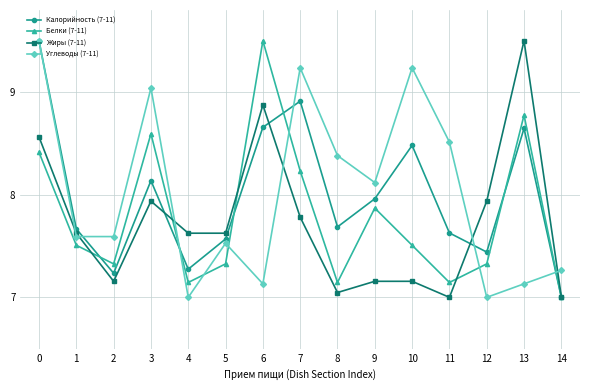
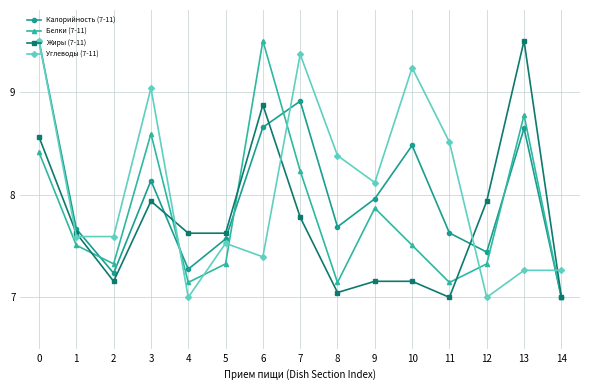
Углеводы (7-11), 6: 7.13 -> 7.39
Углеводы (7-11), 7: 9.24 -> 9.37
Углеводы (7-11), 13: 7.13 -> 7.26
